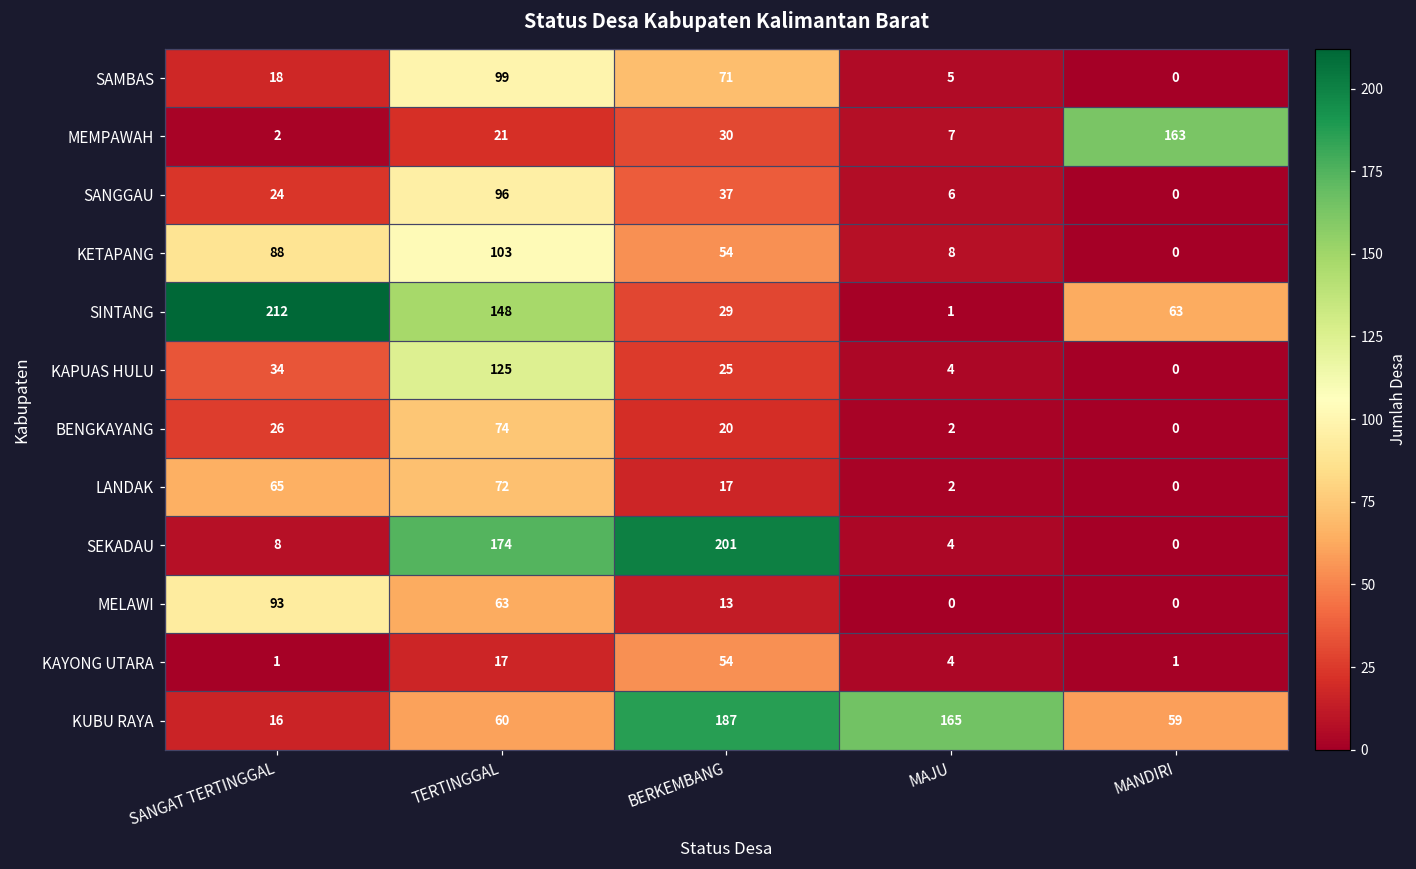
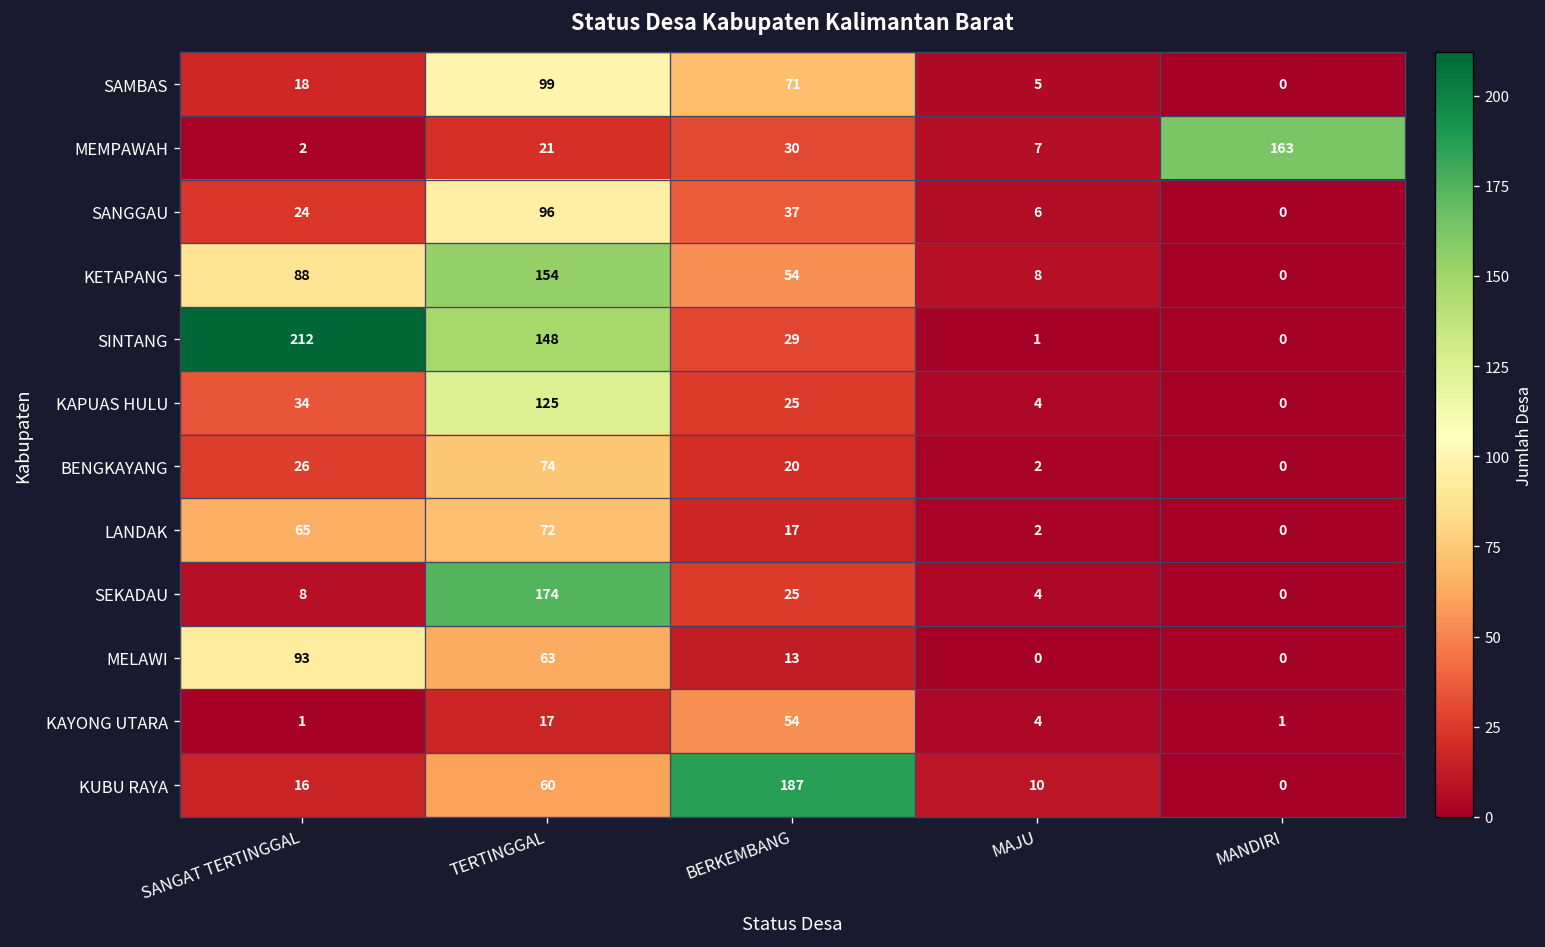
KETAPANG, TERTINGGAL: 103 -> 154
SINTANG, MANDIRI: 63 -> 0
SEKADAU, BERKEMBANG: 201 -> 25
KUBU RAYA, MAJU: 165 -> 10
KUBU RAYA, MANDIRI: 59 -> 0
